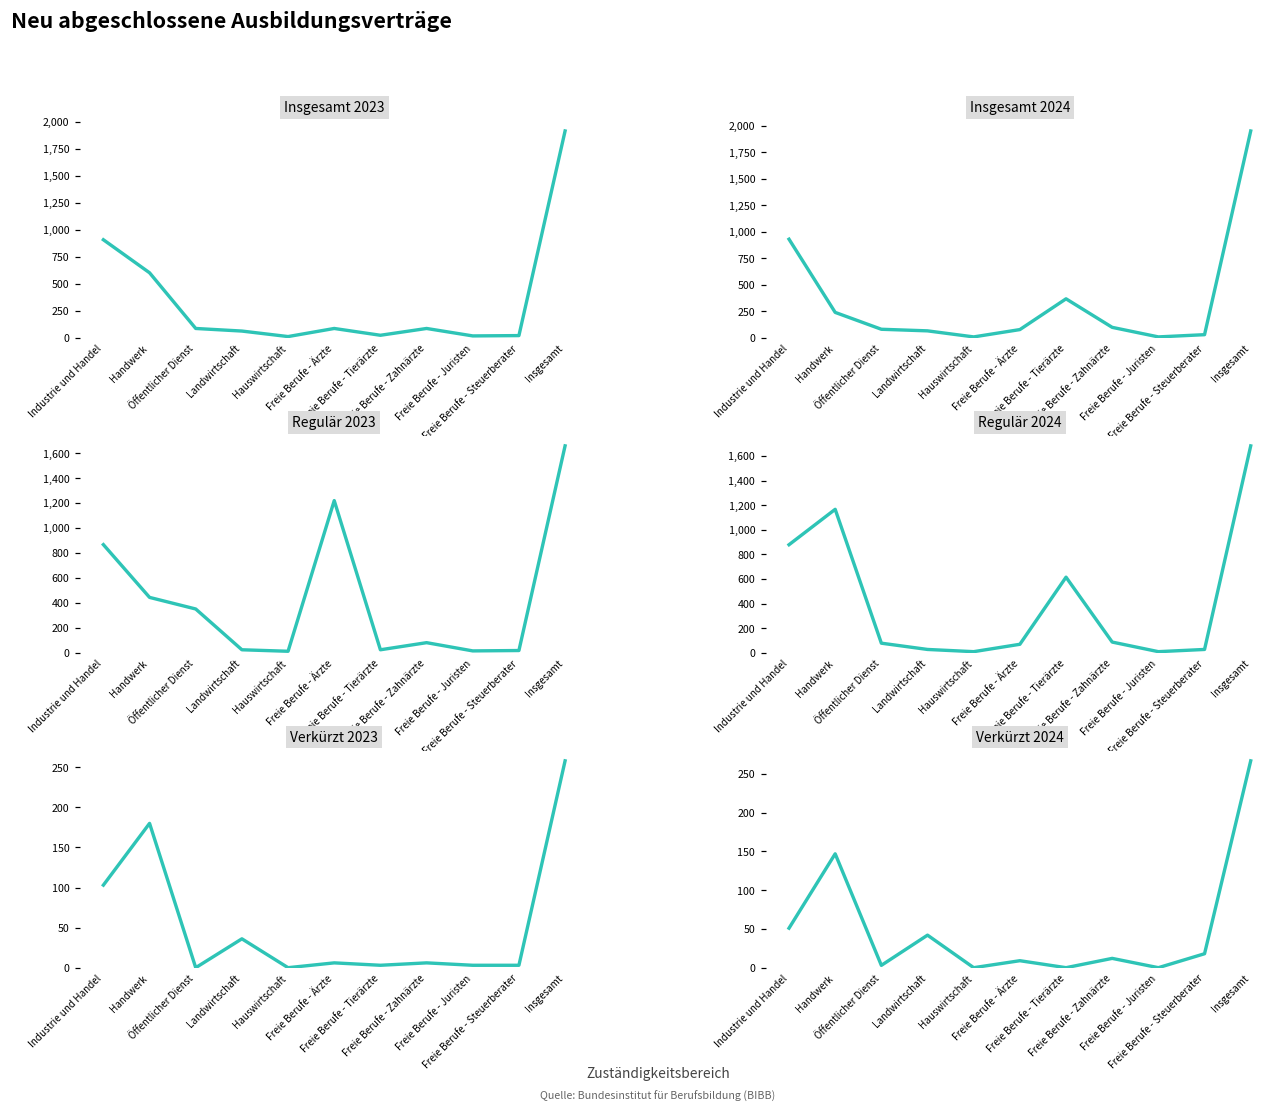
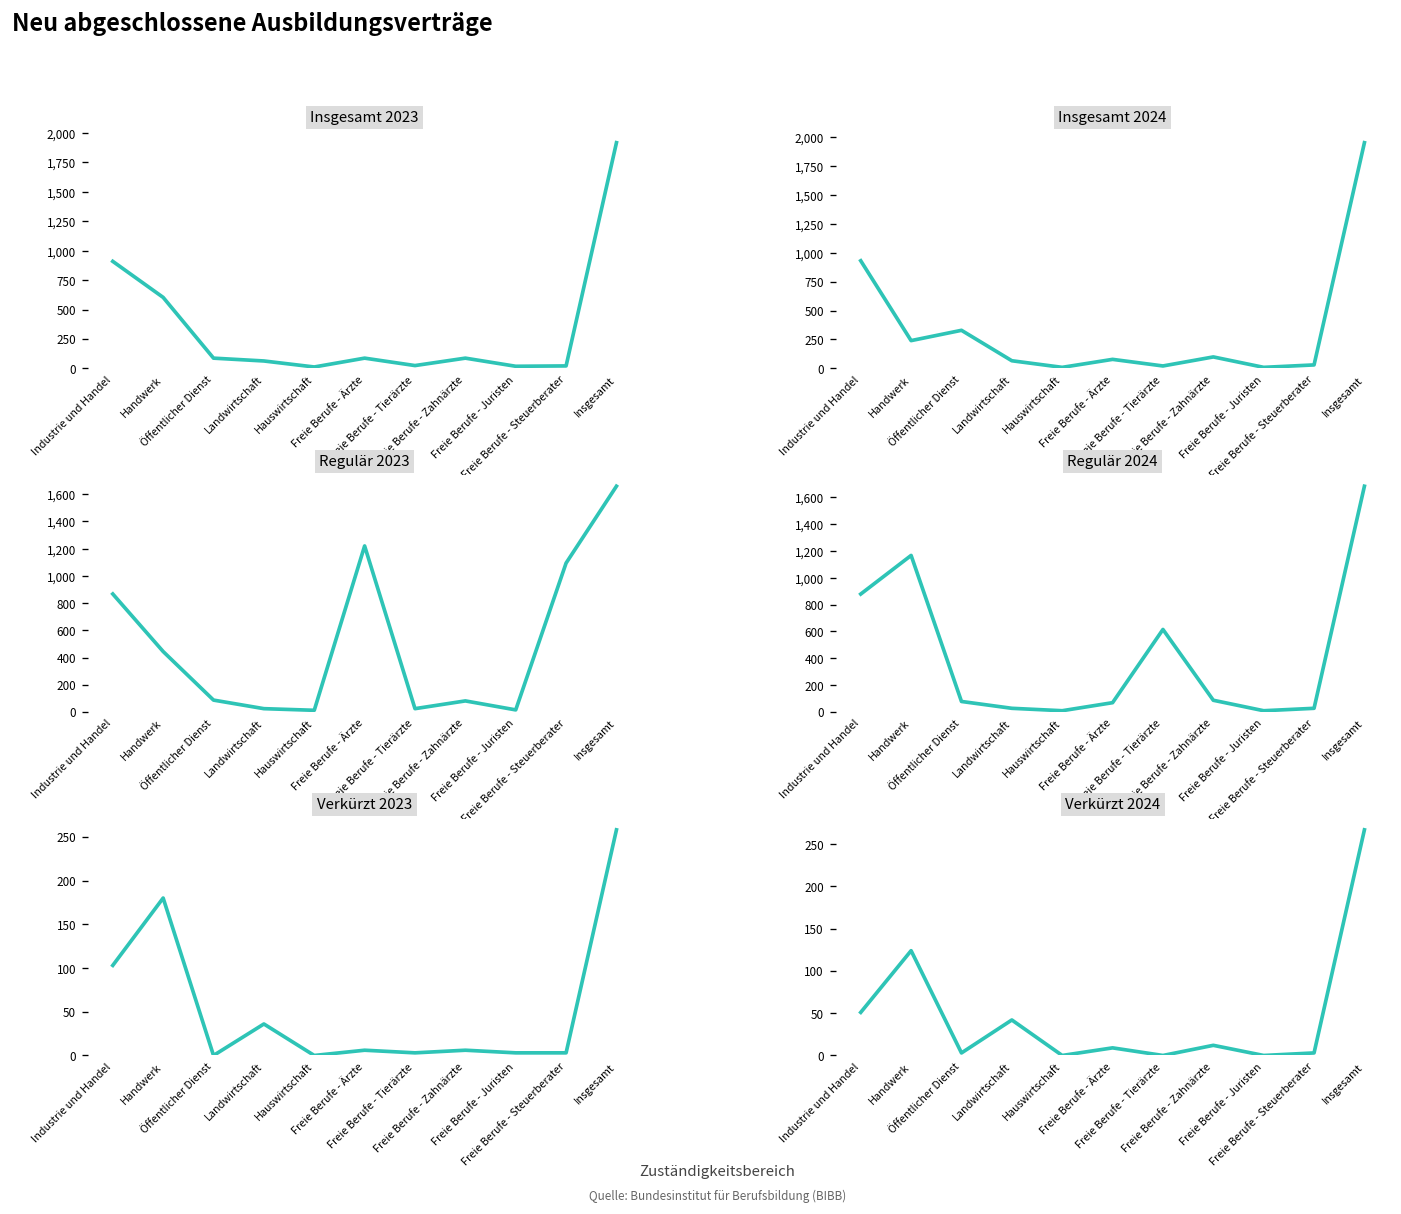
Insgesamt 2024, Öffentlicher Dienst: 100 -> 300
Insgesamt 2024, Freie Berufe - Tierärzte: 400 -> 0
Regulär 2023, Öffentlicher Dienst: 350 -> 90
Regulär 2023, Freie Berufe - Steuerberater: 20 -> 1,090
Verkürzt 2024, Handwerk: 150 -> 120
Verkürzt 2024, Freie Berufe - Steuerberater: 20 -> 0
